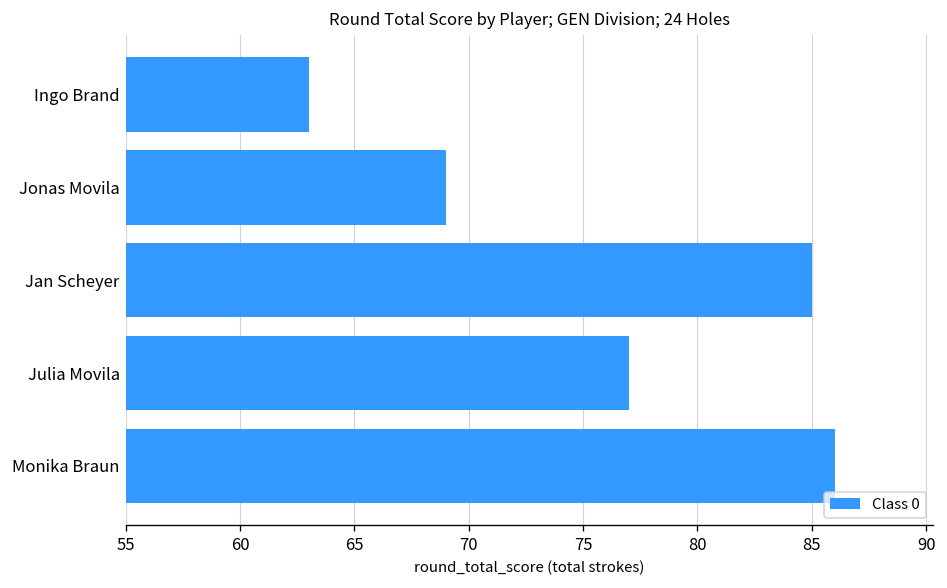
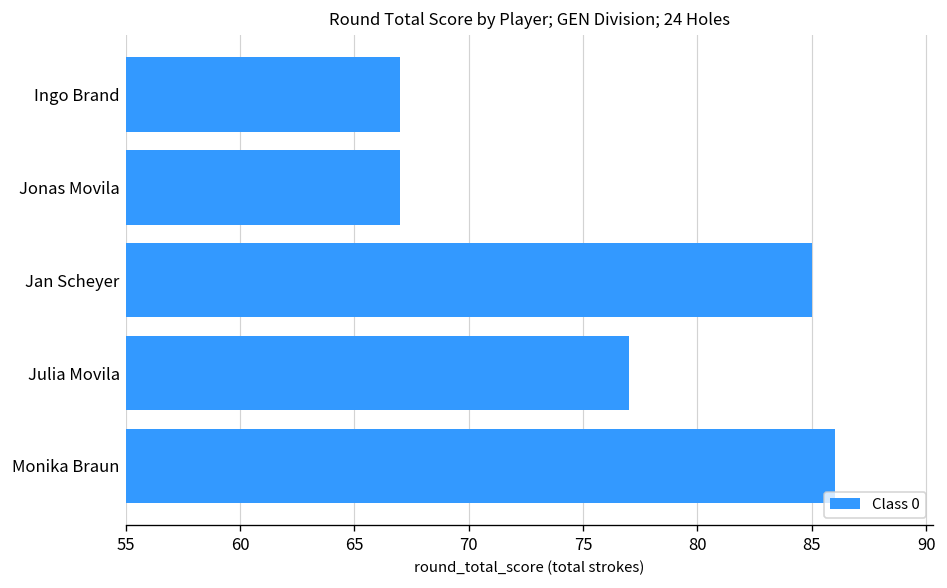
Ingo Brand: 63 -> 67
Jonas Movila: 69 -> 67
